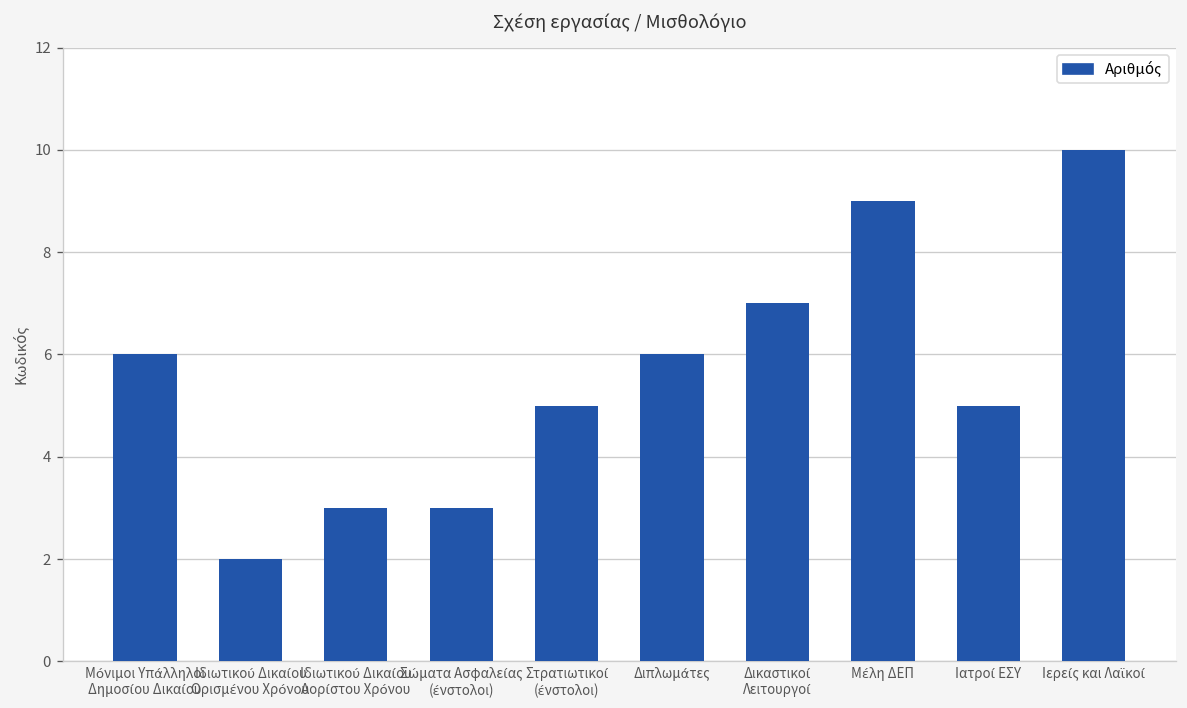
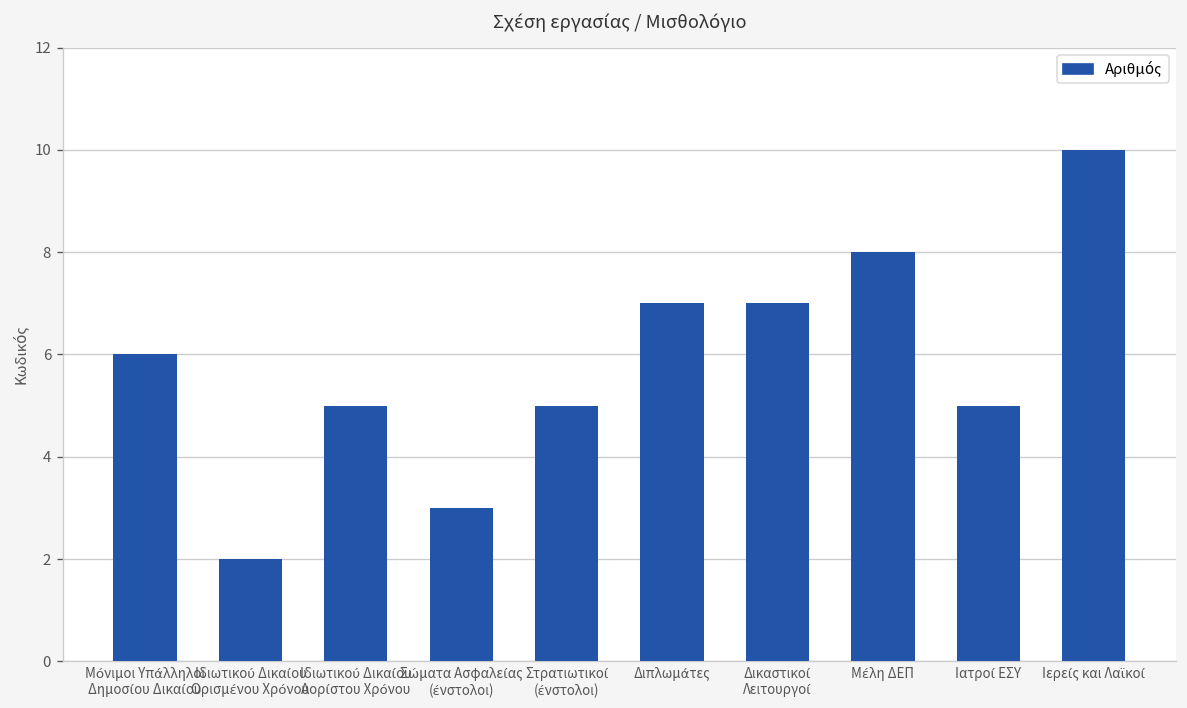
Ιδιωτικού Δικαίου Αορίστου Χρόνου: 3 -> 5
Διπλωμάτες: 6 -> 7
Μέλη ΔΕΠ: 9 -> 8
